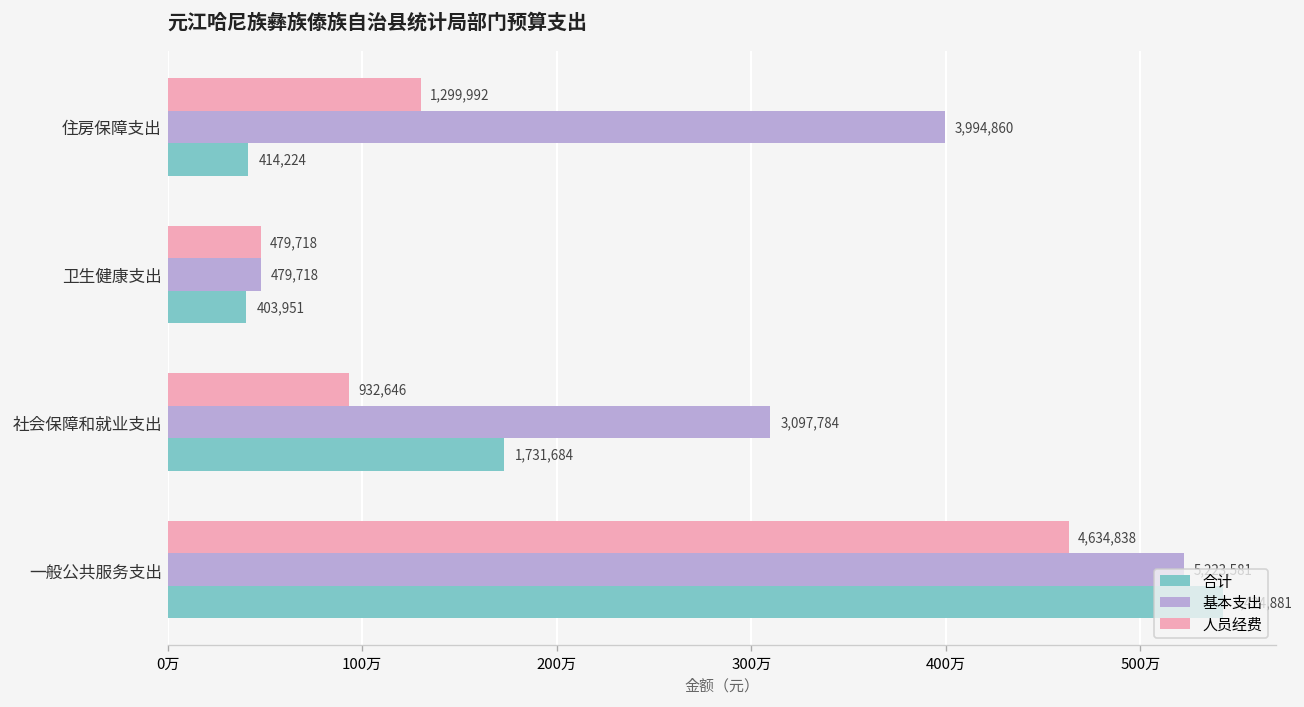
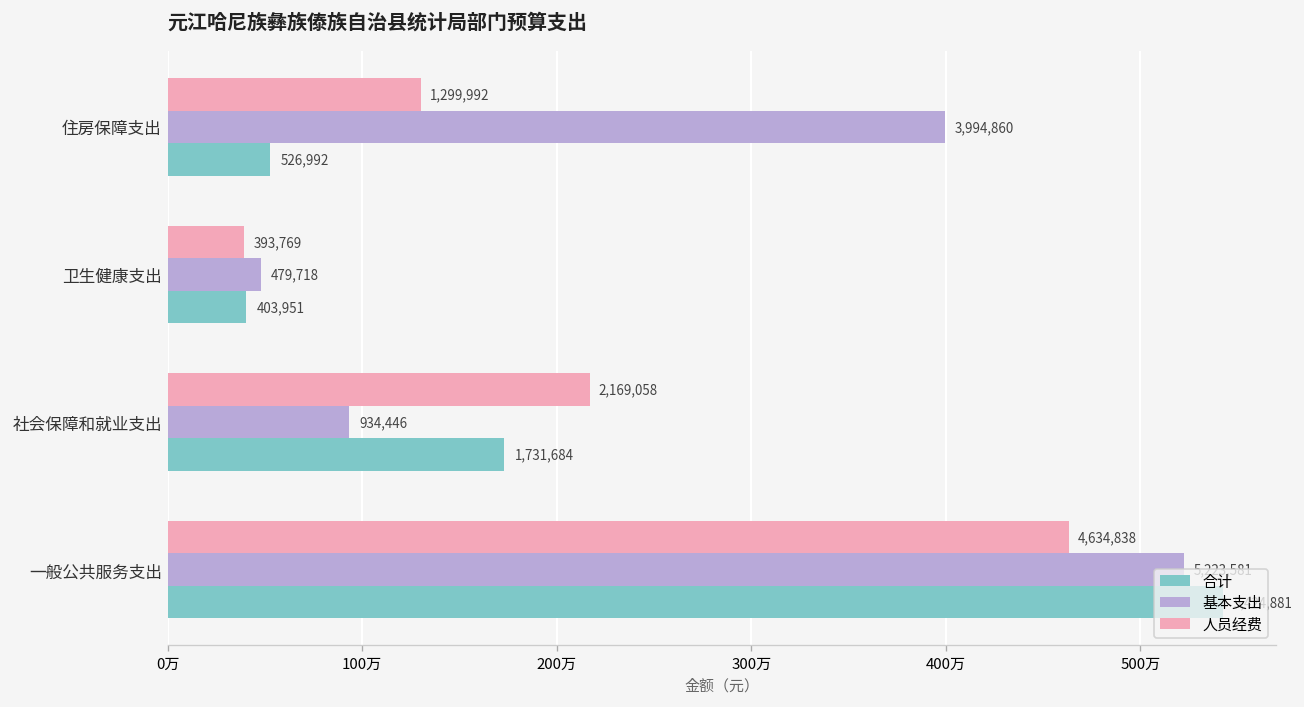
合计, 住房保障支出: 414,224 -> 526,992
人员经费, 卫生健康支出: 479,718 -> 393,769
人员经费, 社会保障和就业支出: 932,646 -> 2,169,058
基本支出, 社会保障和就业支出: 3,097,784 -> 934,446
